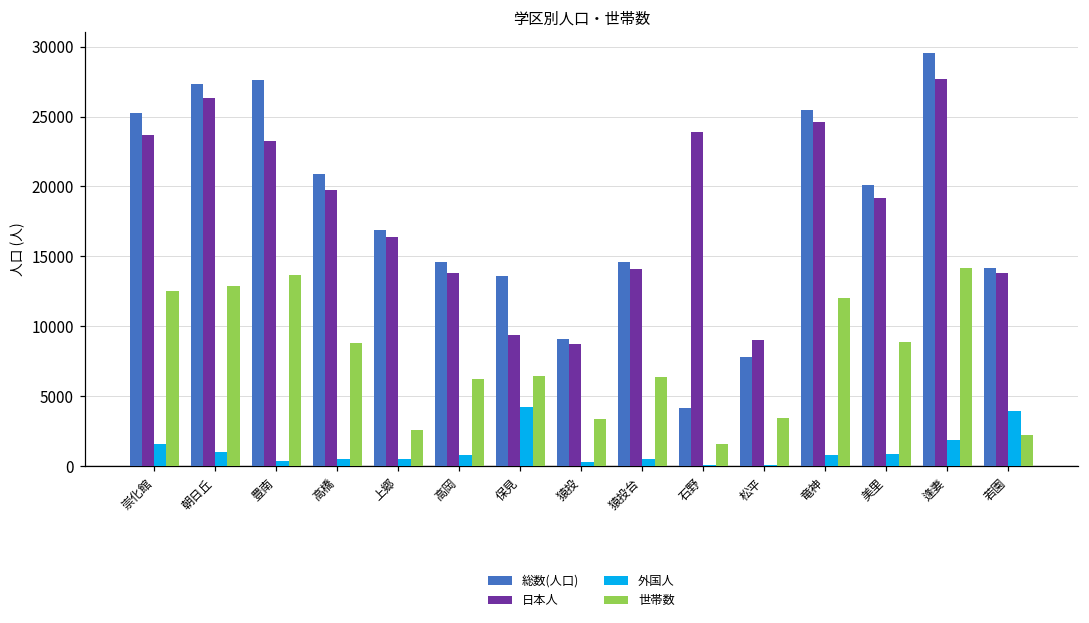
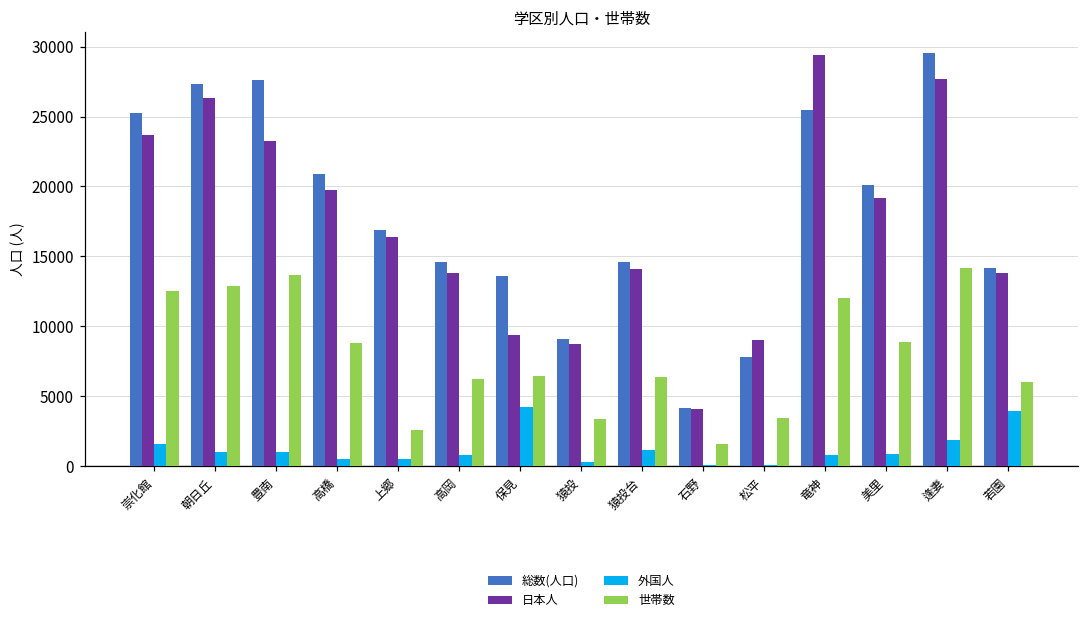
外国人, 豊南: 300 -> 1000
外国人, 猿投台: 500 -> 1200
日本人, 石野: 23900 -> 4100
日本人, 竜神: 24600 -> 29400
世帯数, 若園: 2200 -> 6100
